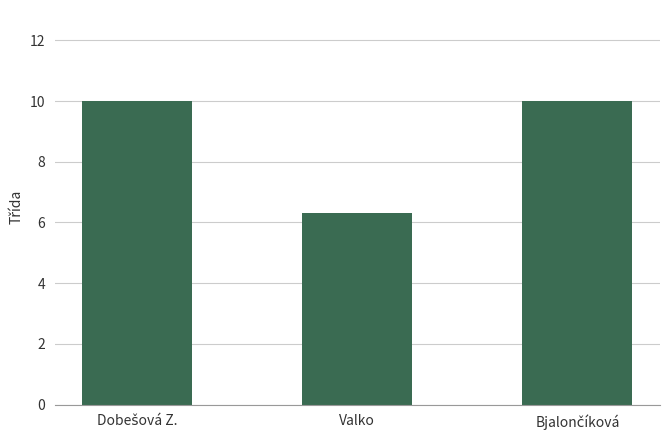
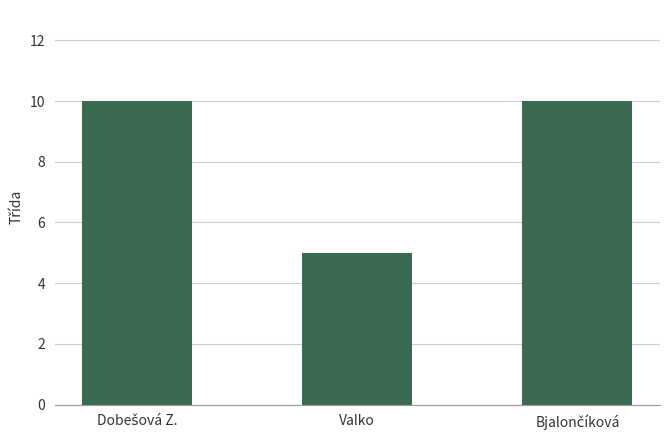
Valko: 6.3 -> 5.0
